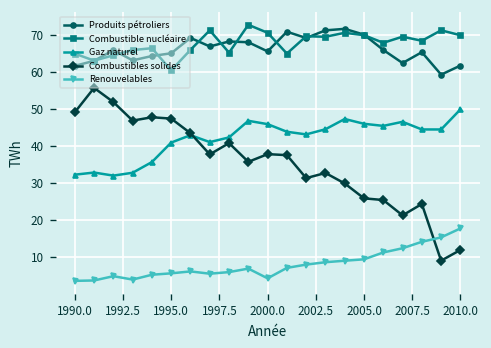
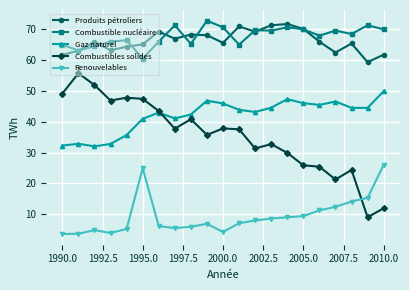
Renouvelables, 1995.0: 6 -> 25
Renouvelables, 2010.0: 18 -> 26
